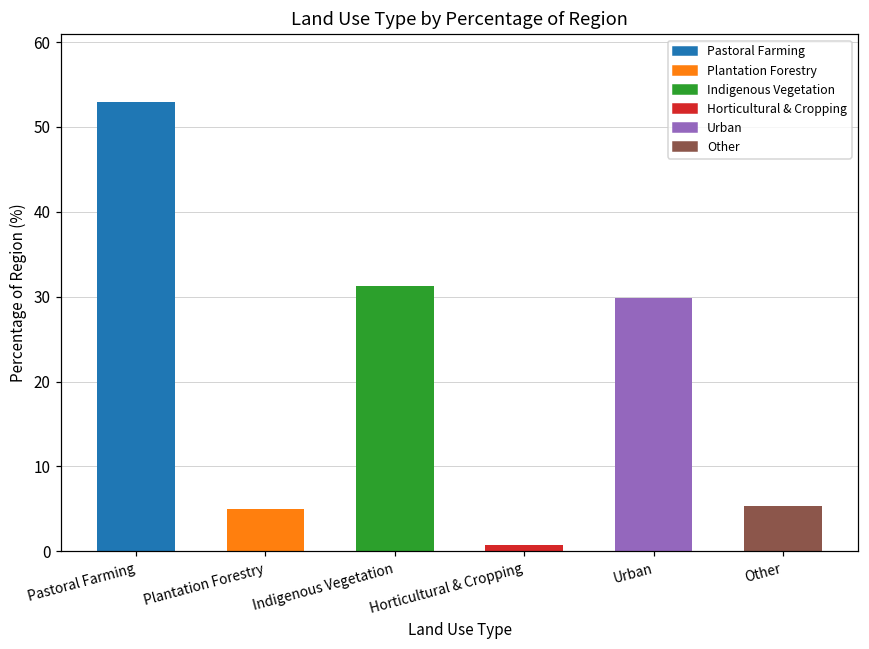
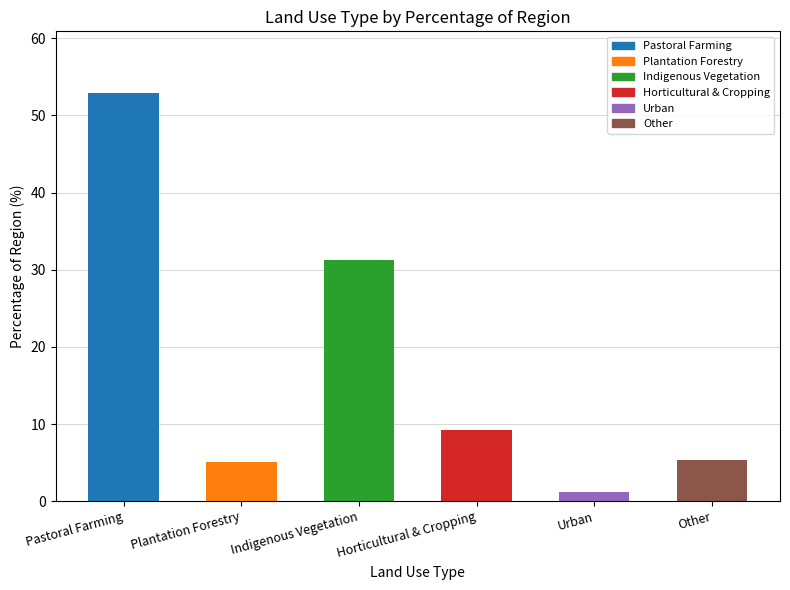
Horticultural & Cropping: 1 -> 9
Urban: 30 -> 1
